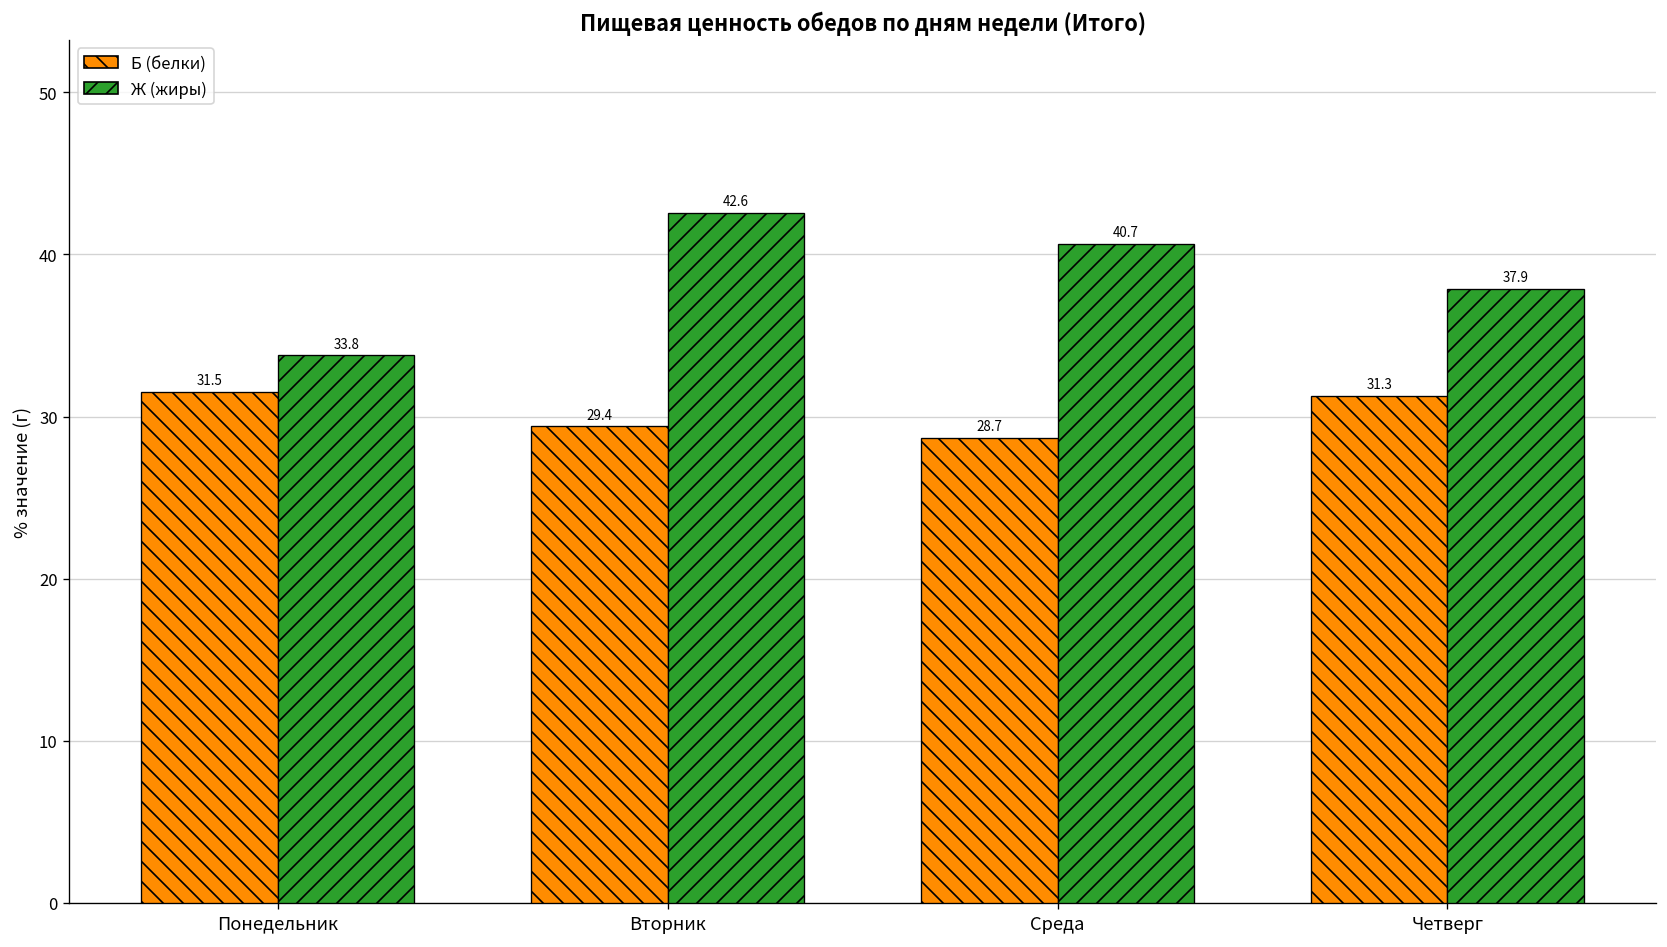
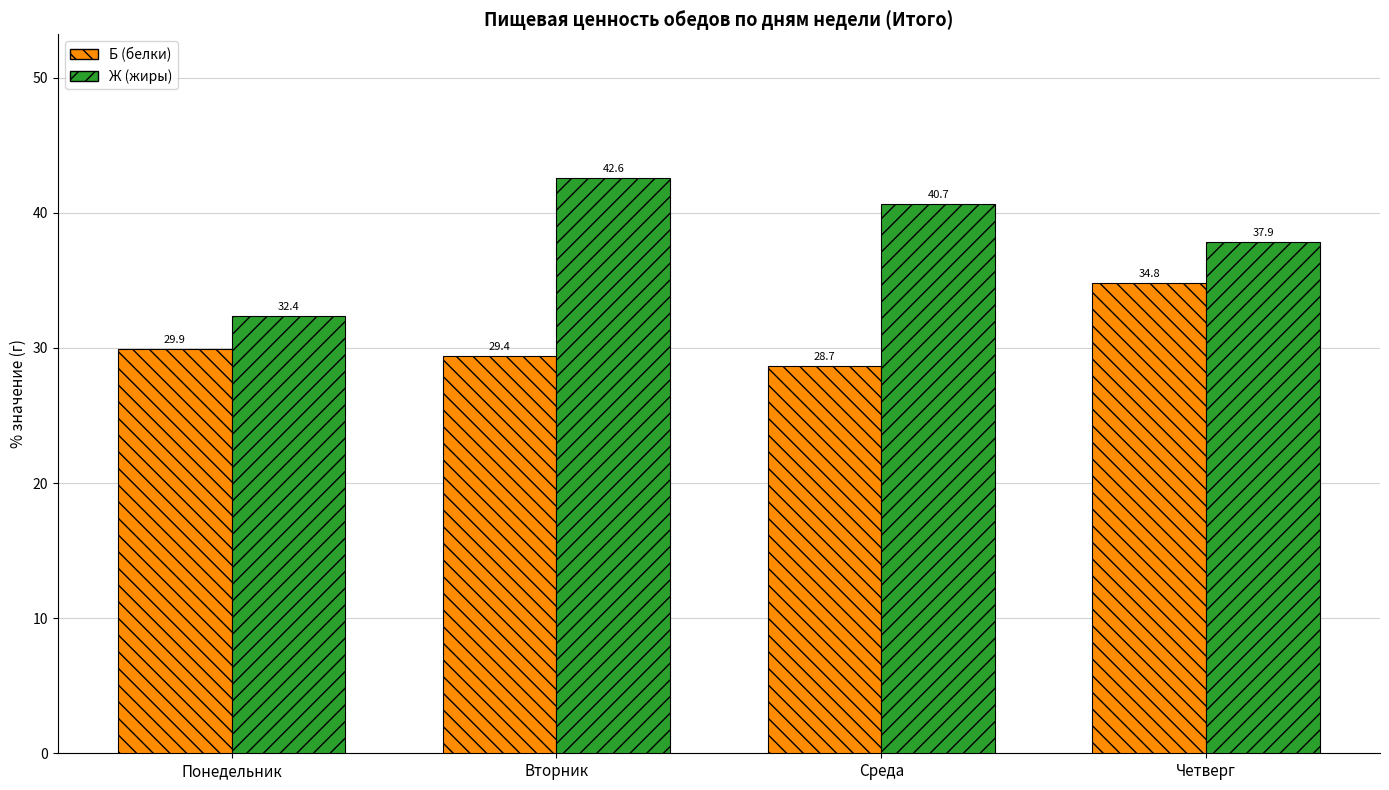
Б (белки), Понедельник: 31.5 -> 29.9
Ж (жиры), Понедельник: 33.8 -> 32.4
Б (белки), Четверг: 31.3 -> 34.8
